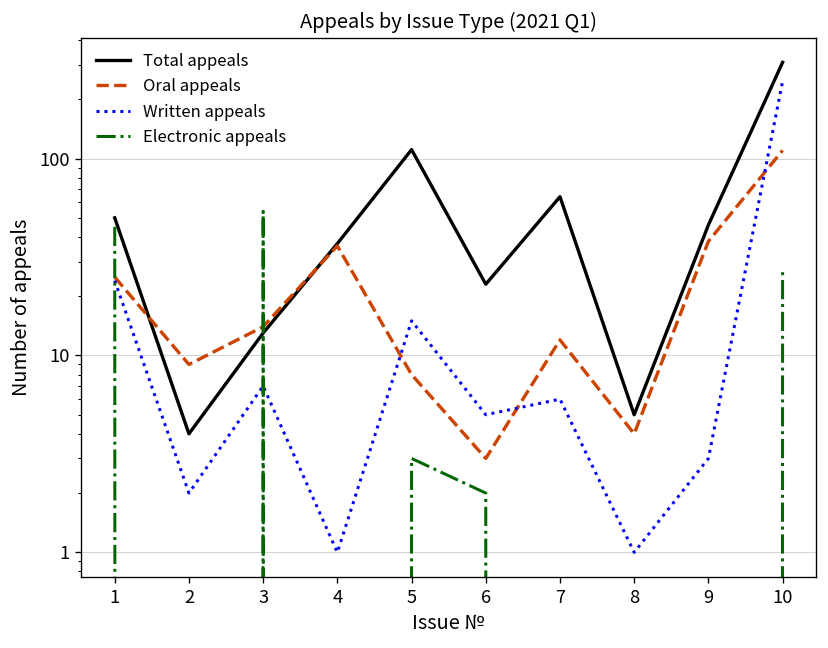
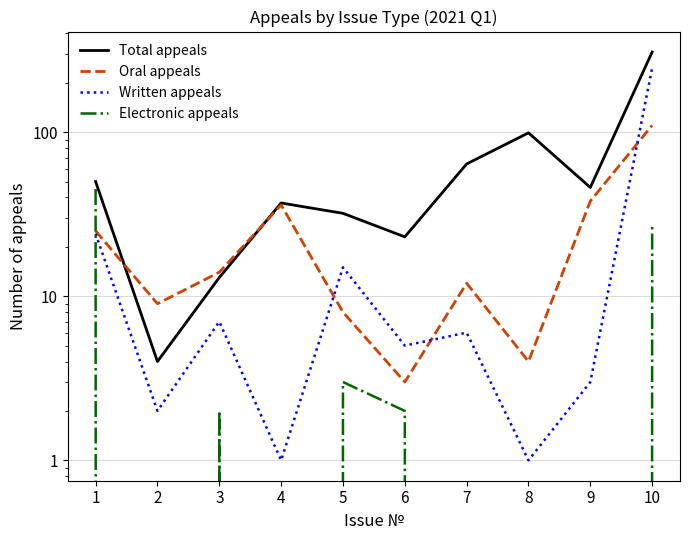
Electronic appeals, 3: 54 -> 2
Total appeals, 5: 110 -> 32
Total appeals, 8: 5 -> 100
